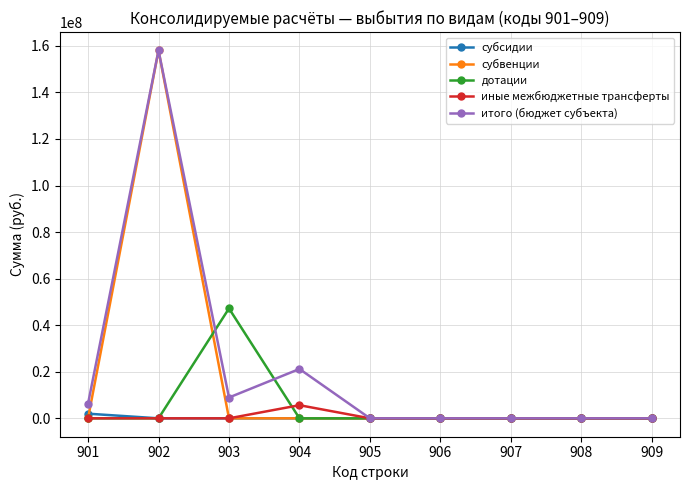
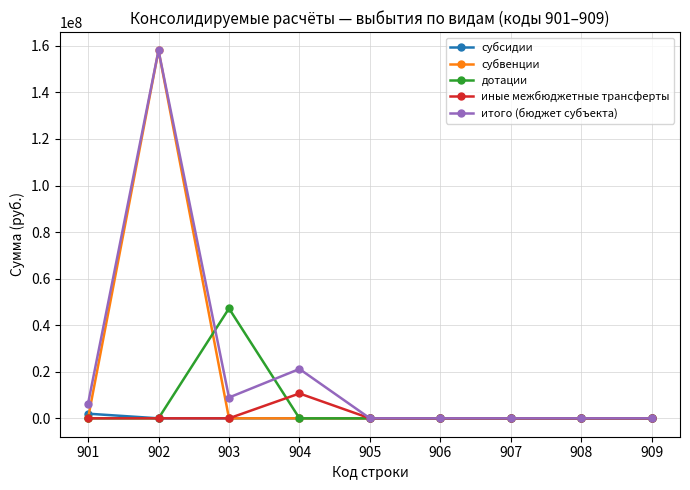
иные межбюджетные трансферты, 904: 6000000 -> 11000000
